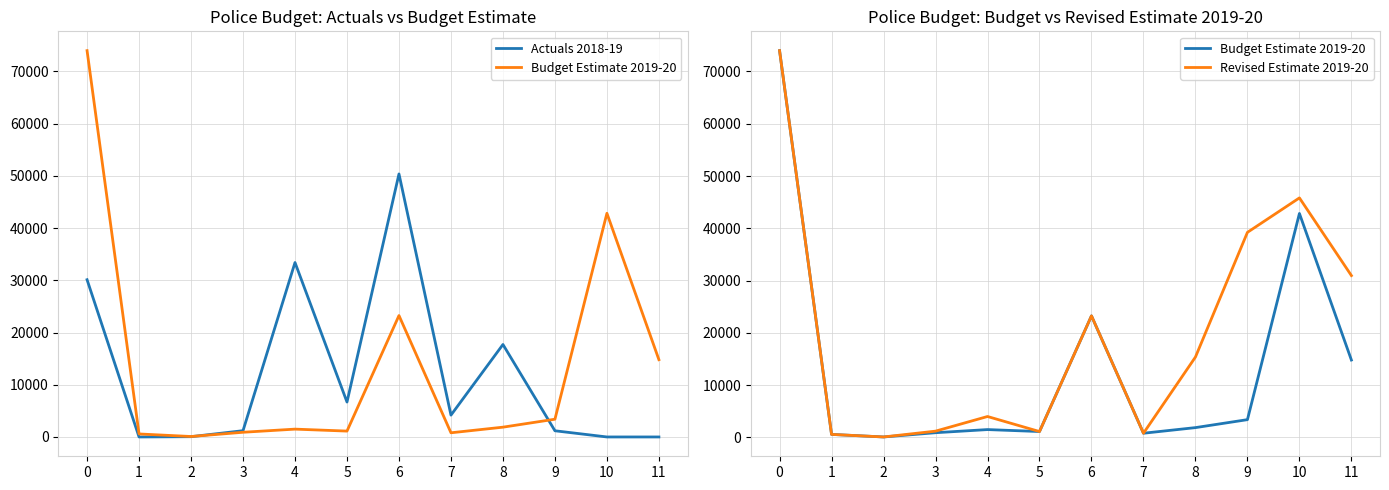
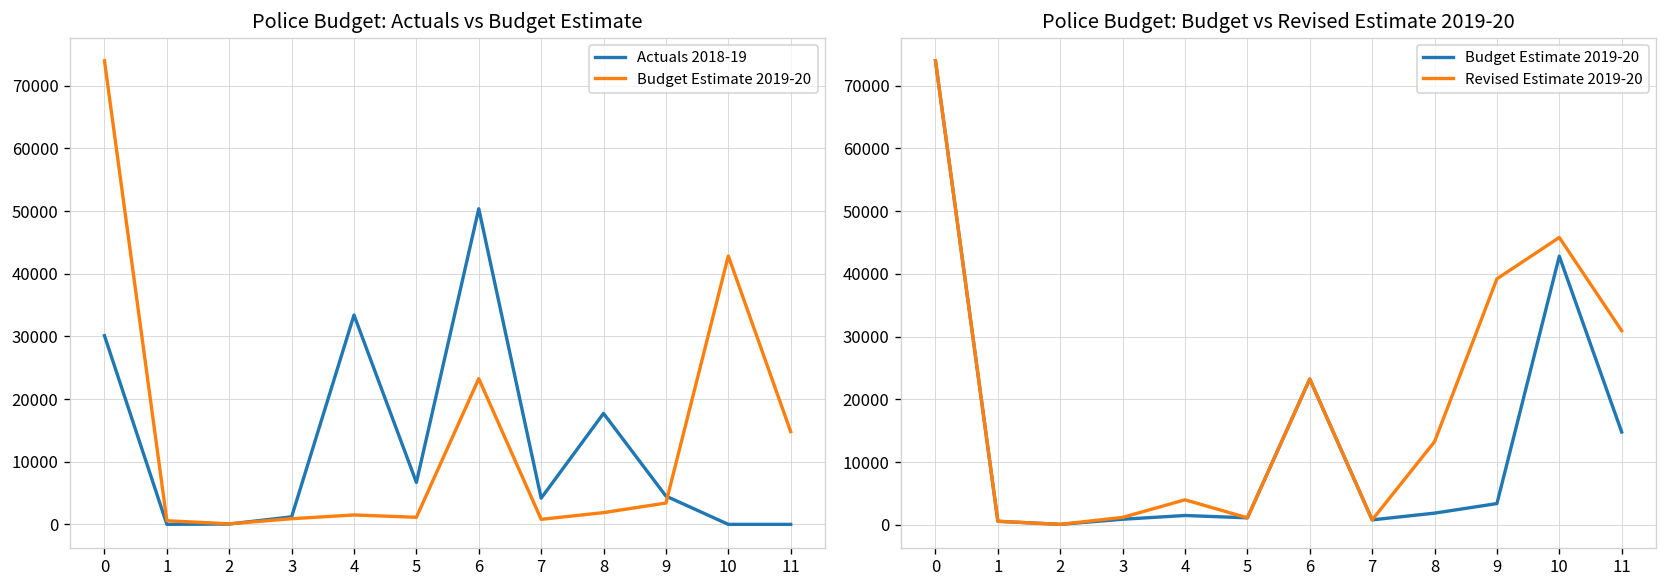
Police Budget: Actuals vs Budget Estimate, Actuals 2018-19, 9: 1000 -> 5000
Police Budget: Budget vs Revised Estimate 2019-20, Revised Estimate 2019-20, 8: 15000 -> 13000
